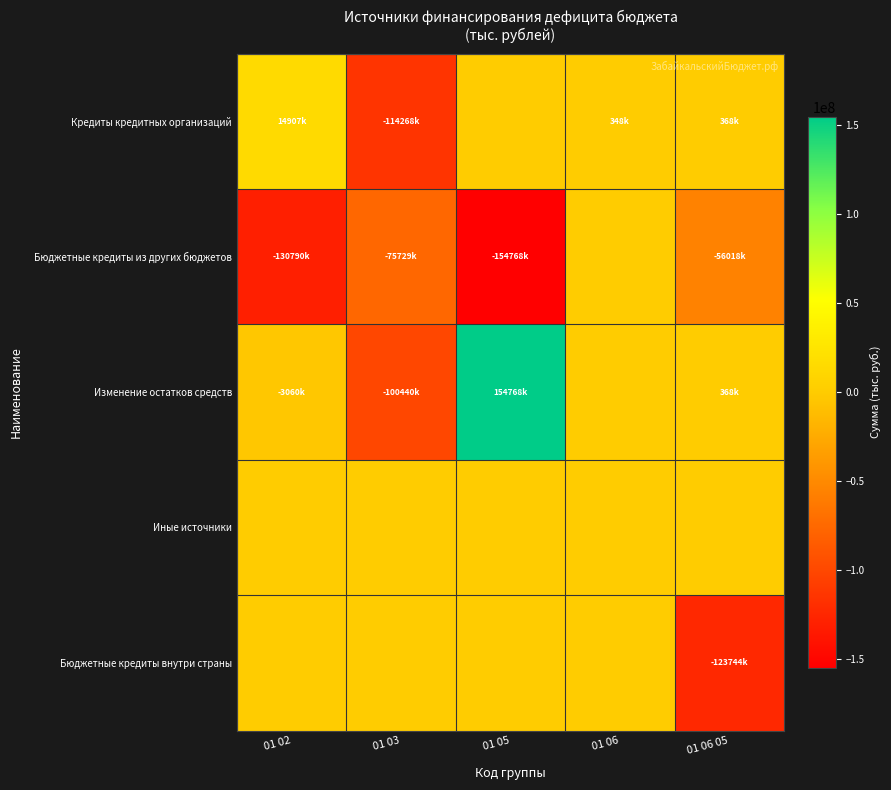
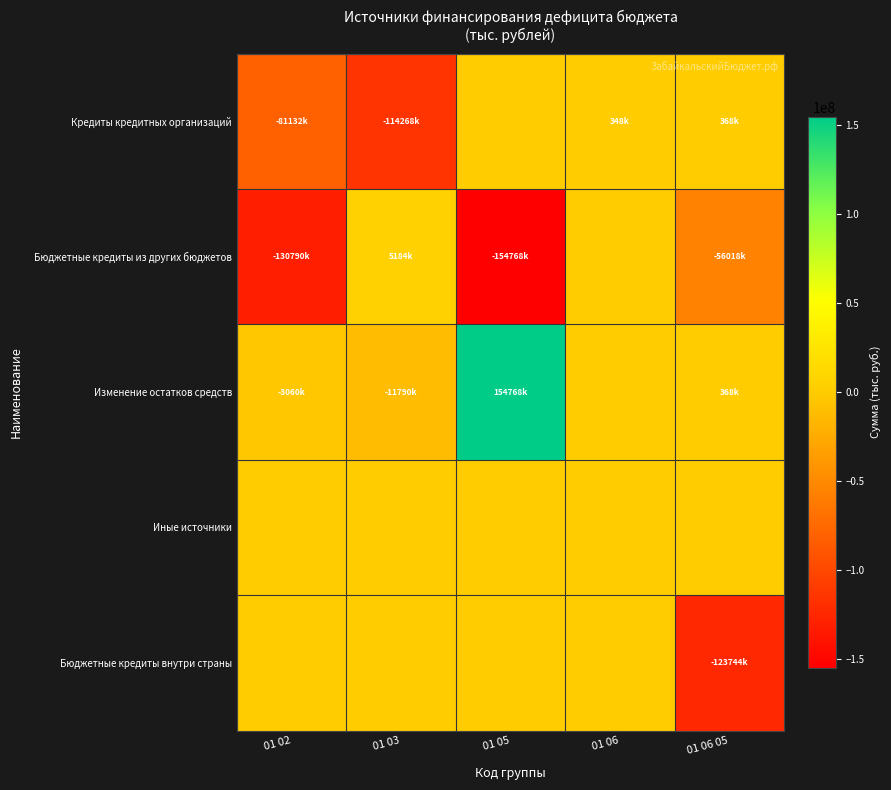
Кредиты кредитных организаций, 01 02: 14907k -> -81132k
Бюджетные кредиты из других бюджетов, 01 03: -75729k -> 5184k
Изменение остатков средств, 01 03: -100440k -> -11790k
